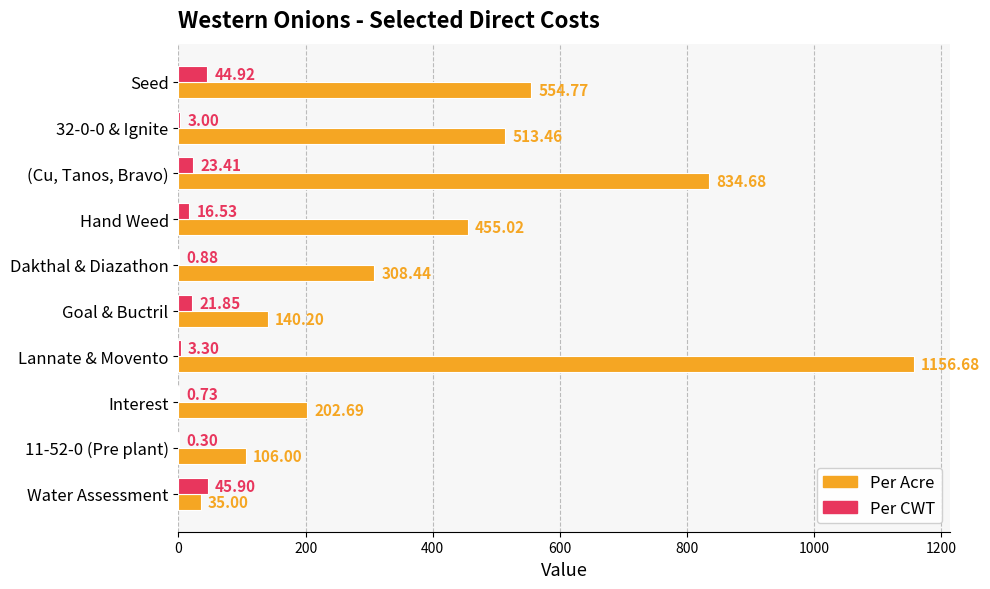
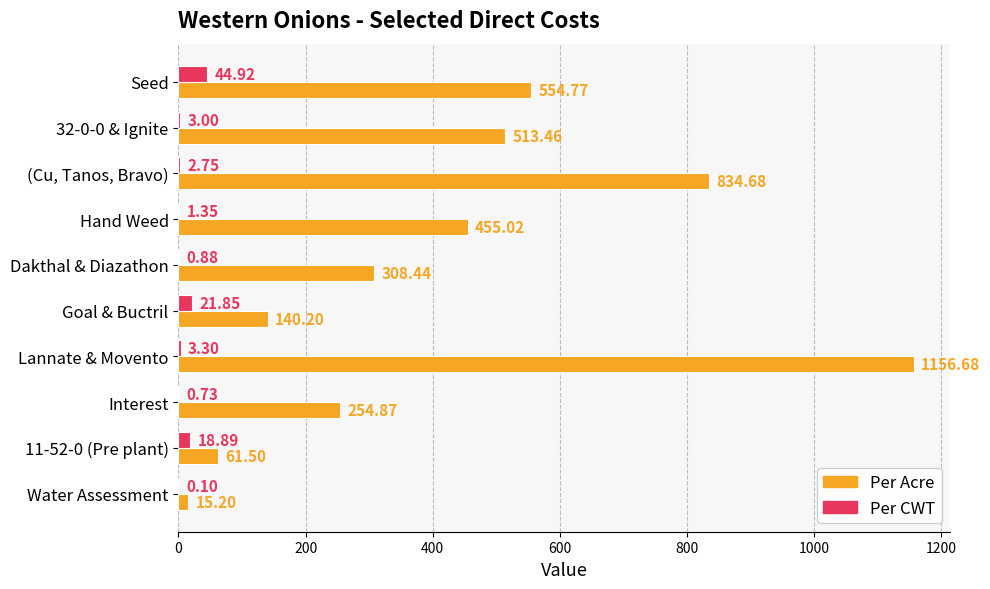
Per CWT, (Cu, Tanos, Bravo): 23.41 -> 2.75
Per CWT, Hand Weed: 16.53 -> 1.35
Per Acre, Interest: 202.69 -> 254.87
Per CWT, 11-52-0 (Pre plant): 0.30 -> 18.89
Per Acre, 11-52-0 (Pre plant): 106.00 -> 61.50
Per CWT, Water Assessment: 45.90 -> 0.10
Per Acre, Water Assessment: 35.00 -> 15.20
